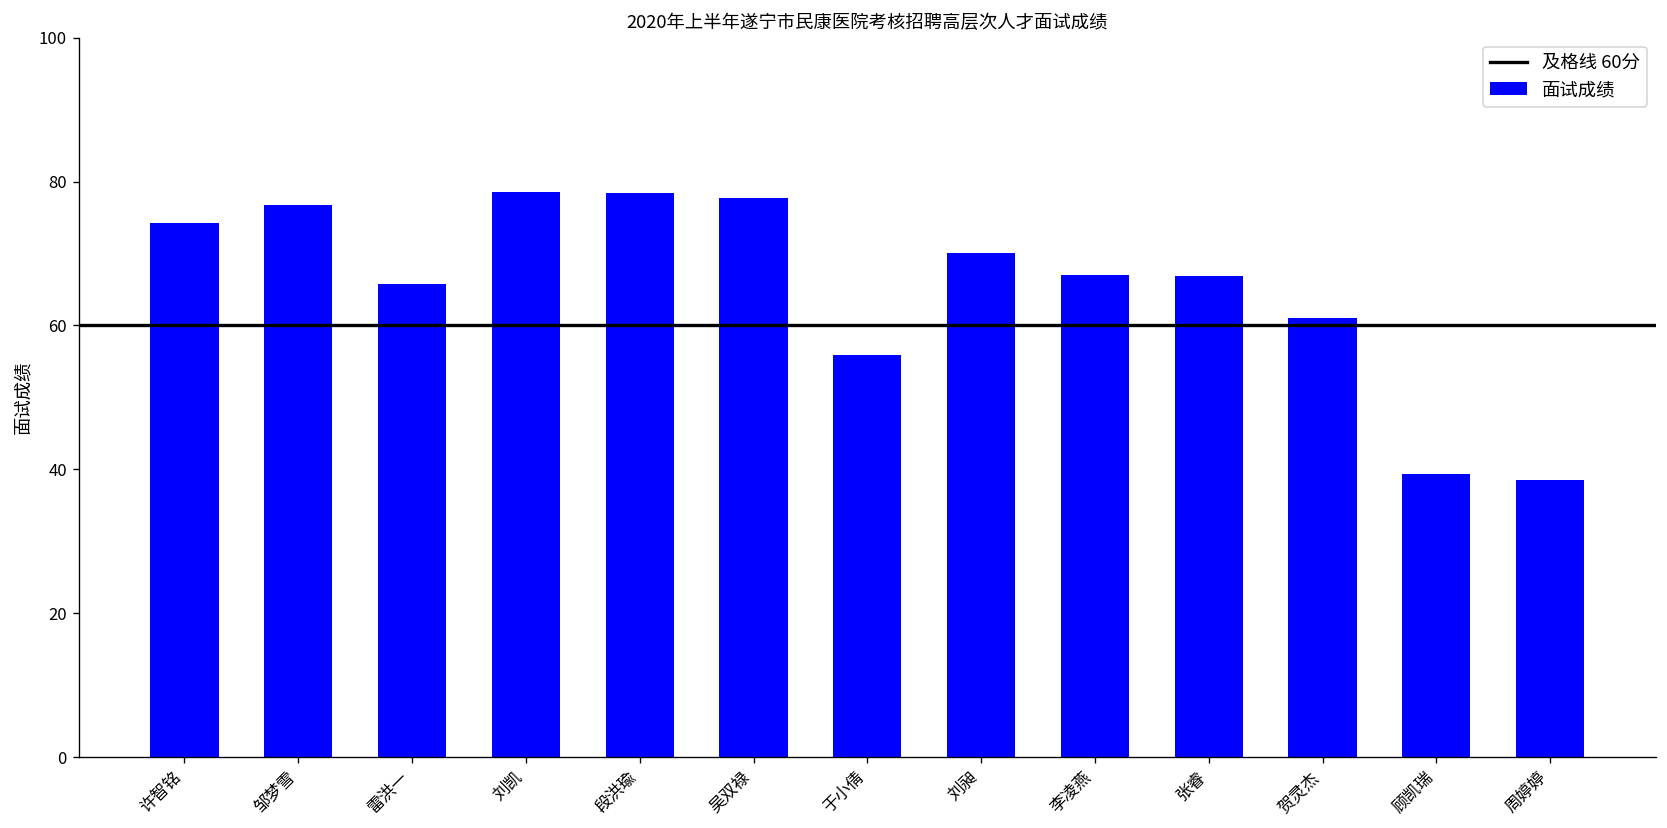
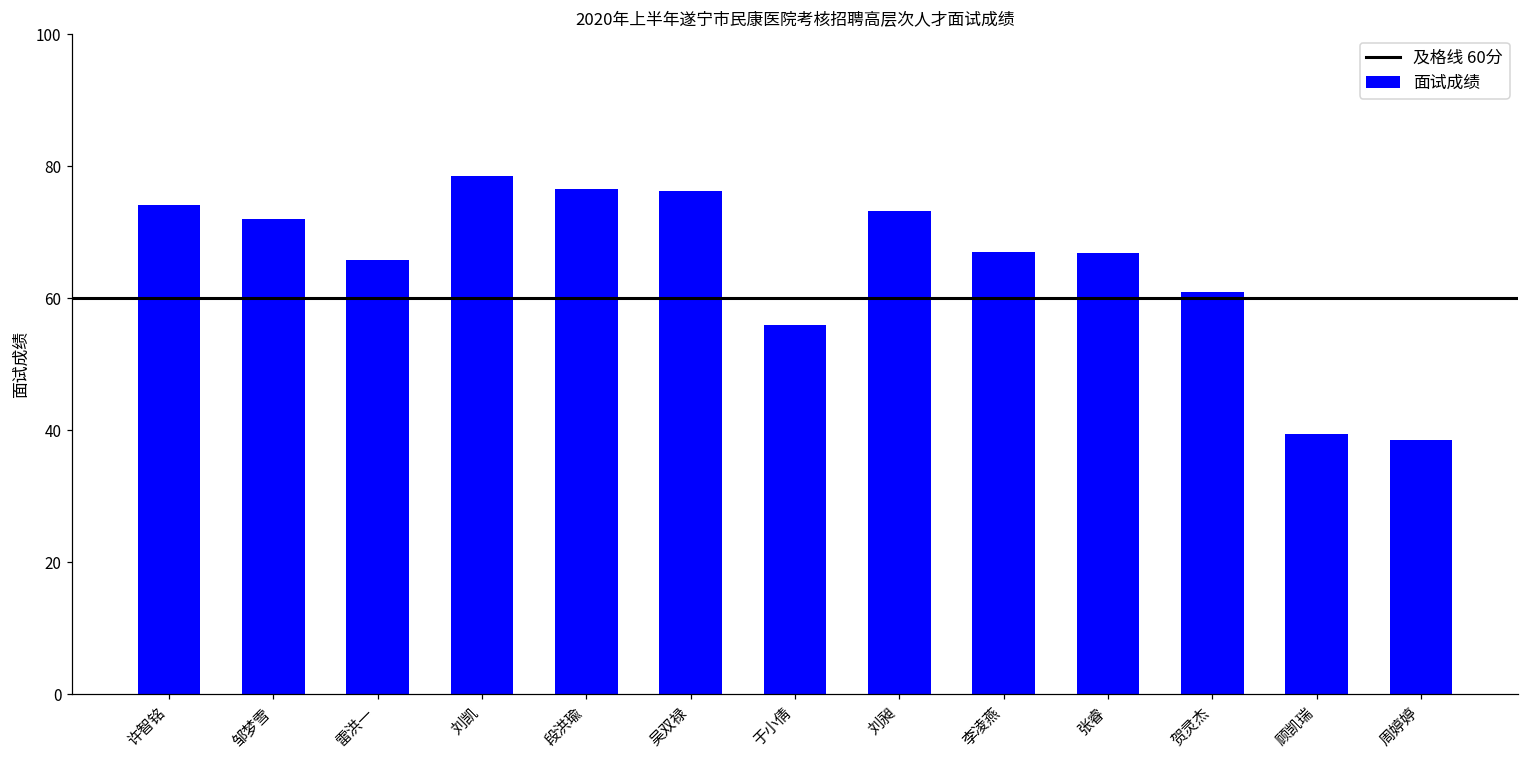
邹梦雪: 77 -> 72
段洪瑜: 78 -> 77
吴双禄: 78 -> 76
刘昶: 70 -> 73
